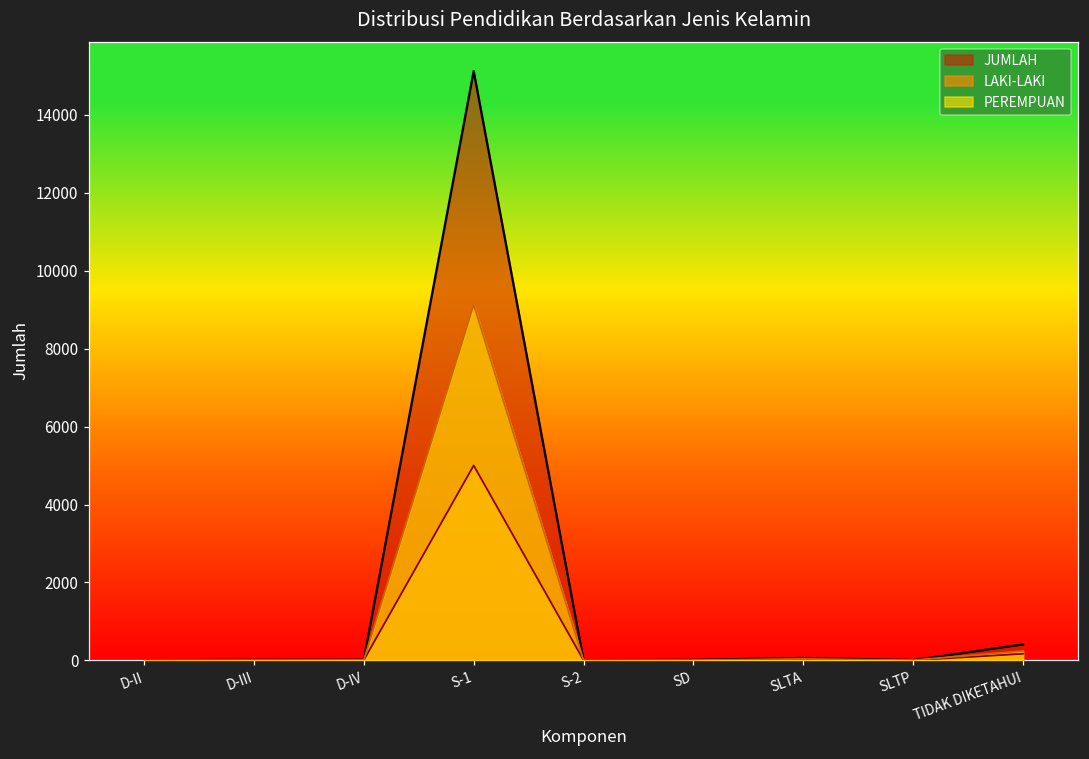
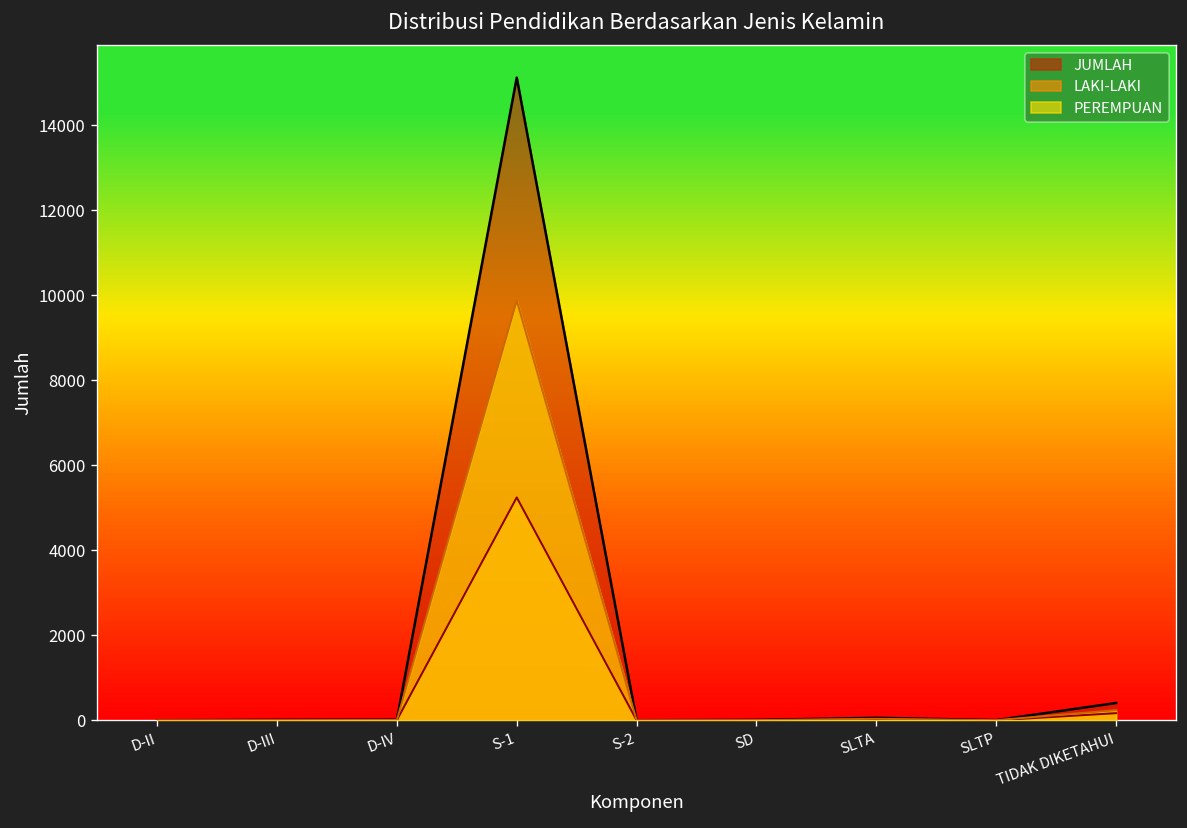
LAKI-LAKI, S-1: 5000 -> 5200
PEREMPUAN, S-1: 9100 -> 9900
